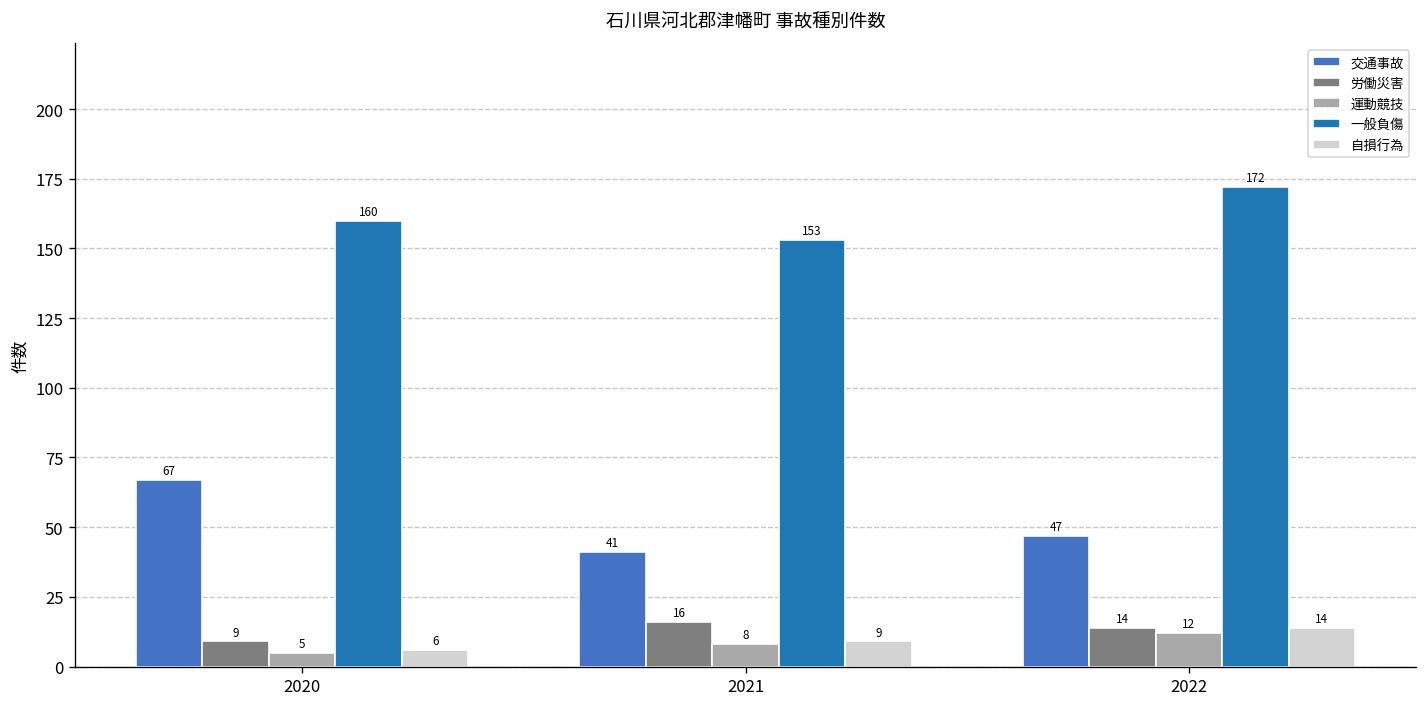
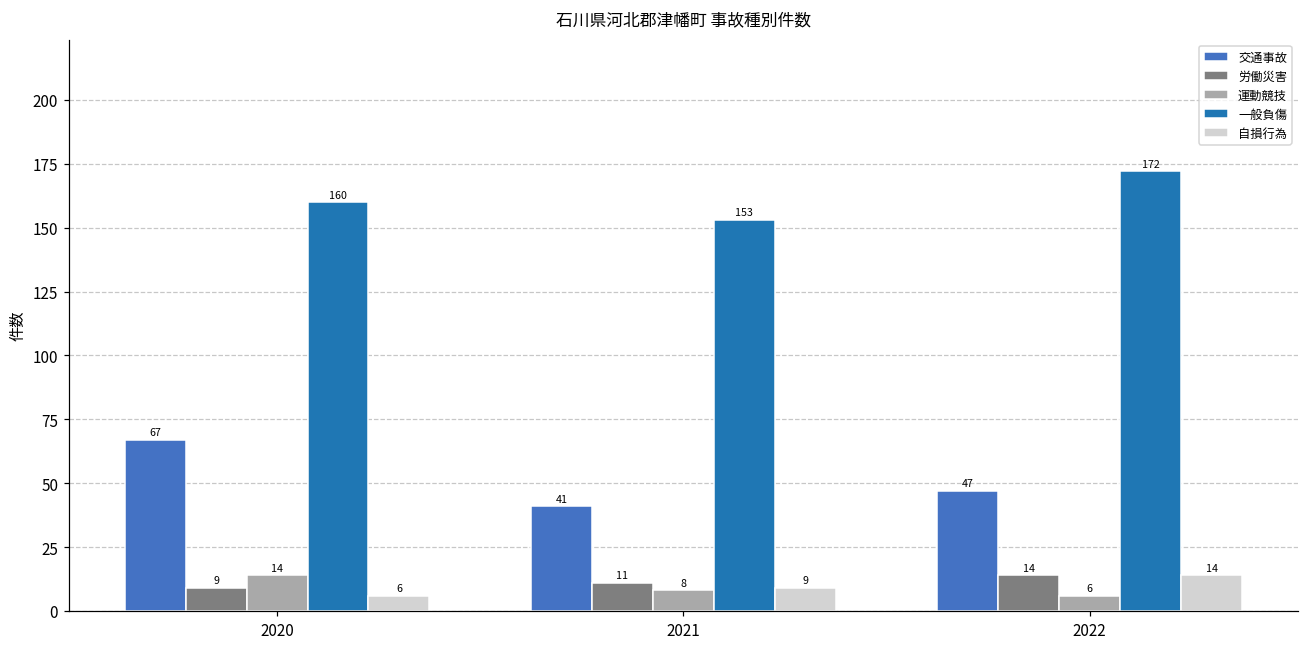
運動競技, 2020: 5 -> 14
労働災害, 2021: 16 -> 11
運動競技, 2022: 12 -> 6
